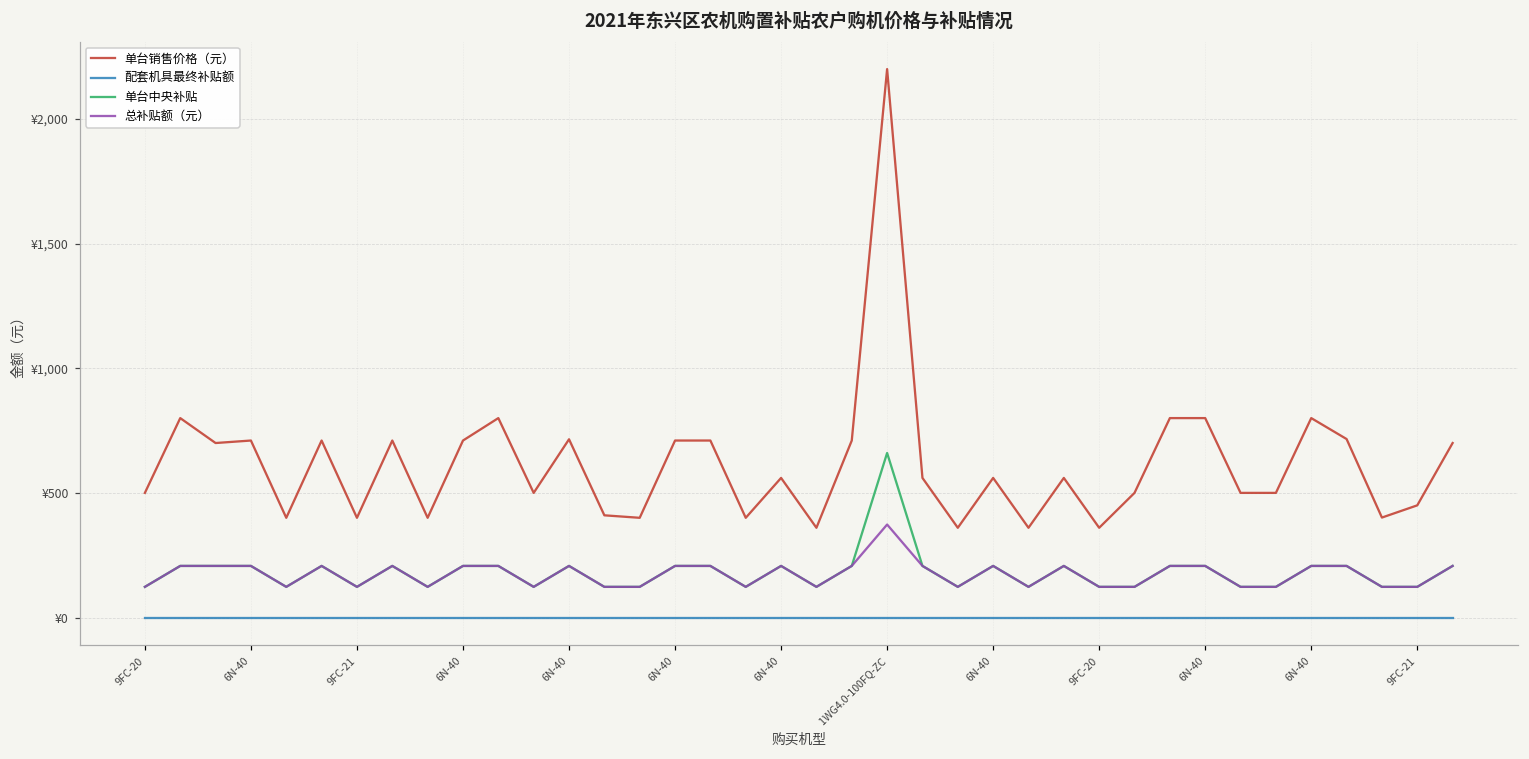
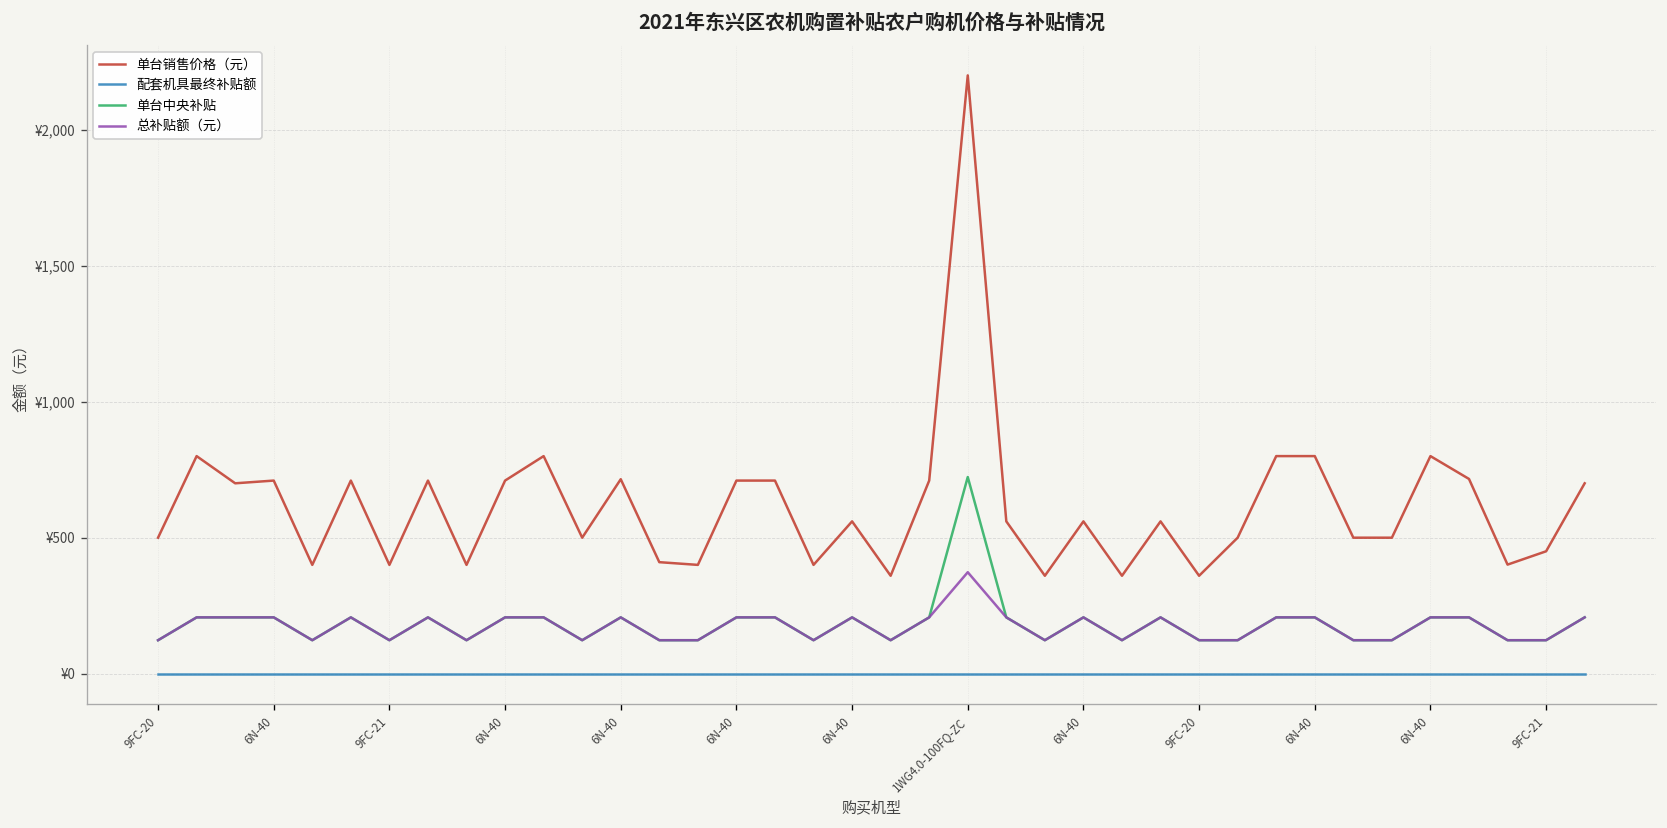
单台中央补贴, 1WG4.0-100FQ-ZC: ¥660 -> ¥720
